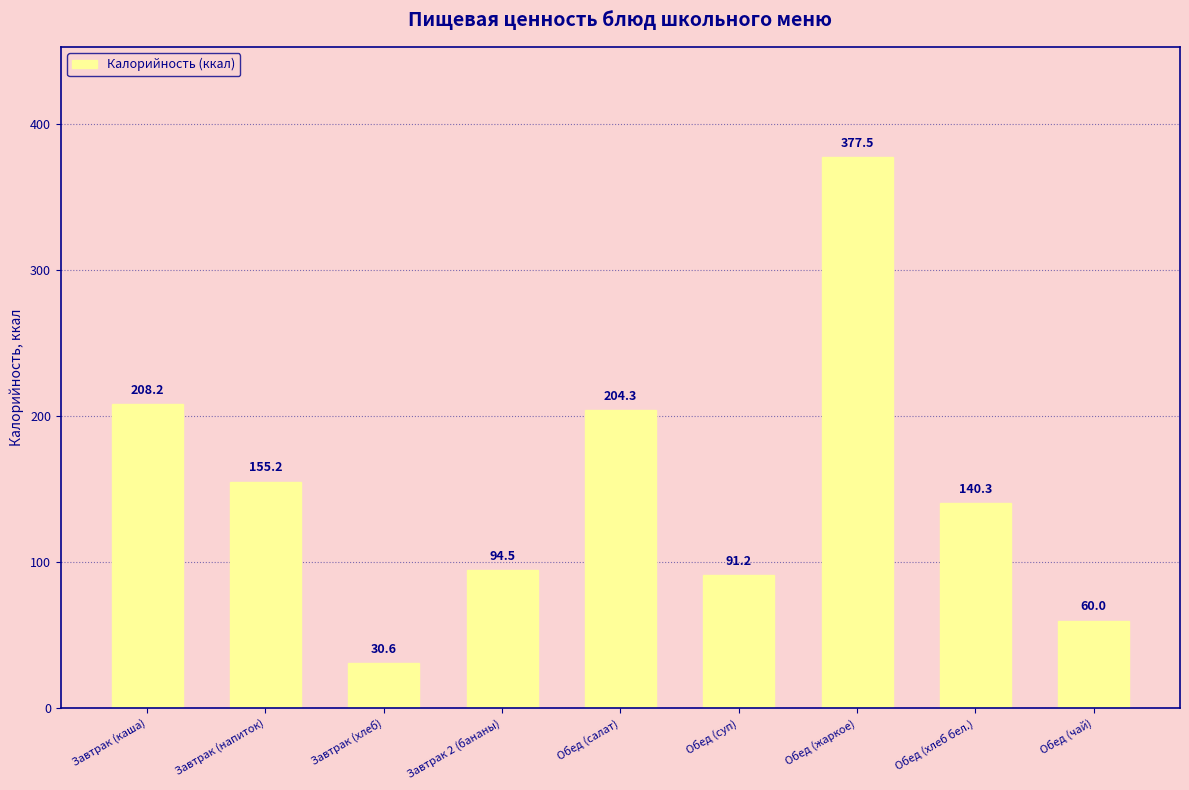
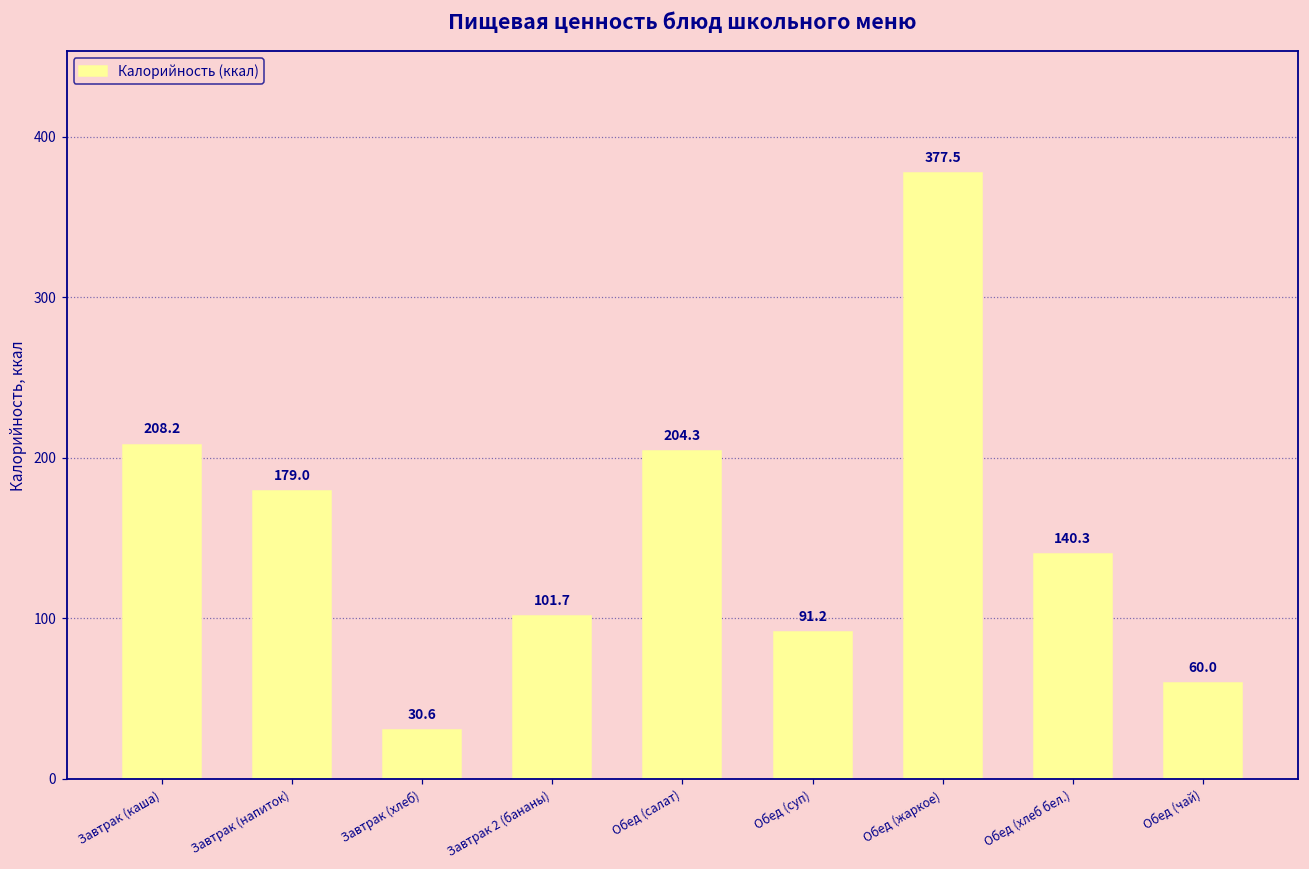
Завтрак (напиток): 155.2 -> 179.0
Завтрак 2 (бананы): 94.5 -> 101.7
